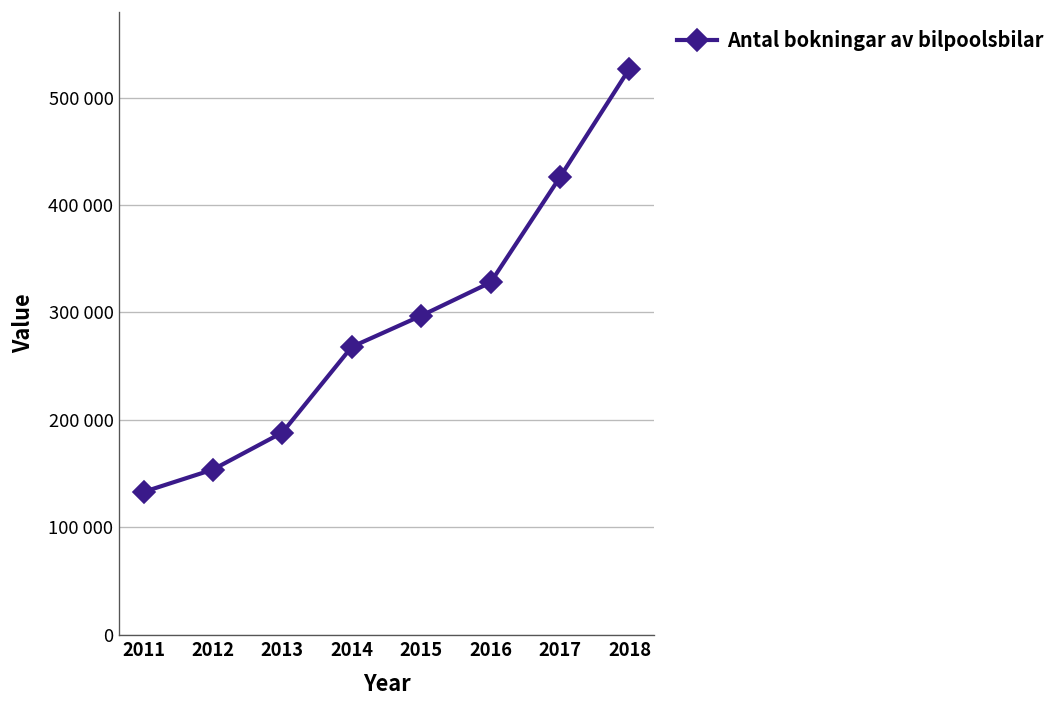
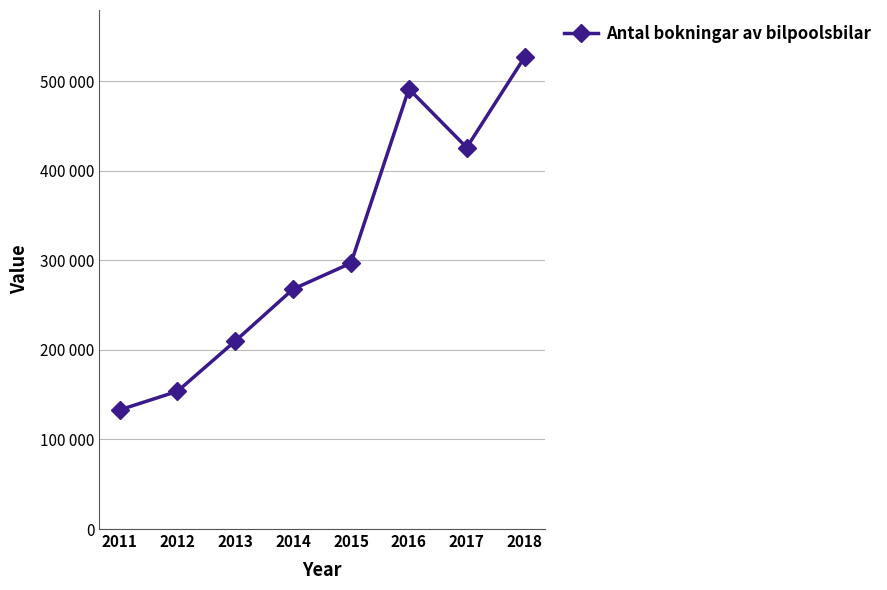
2013: 190000 -> 210000
2016: 330000 -> 490000
